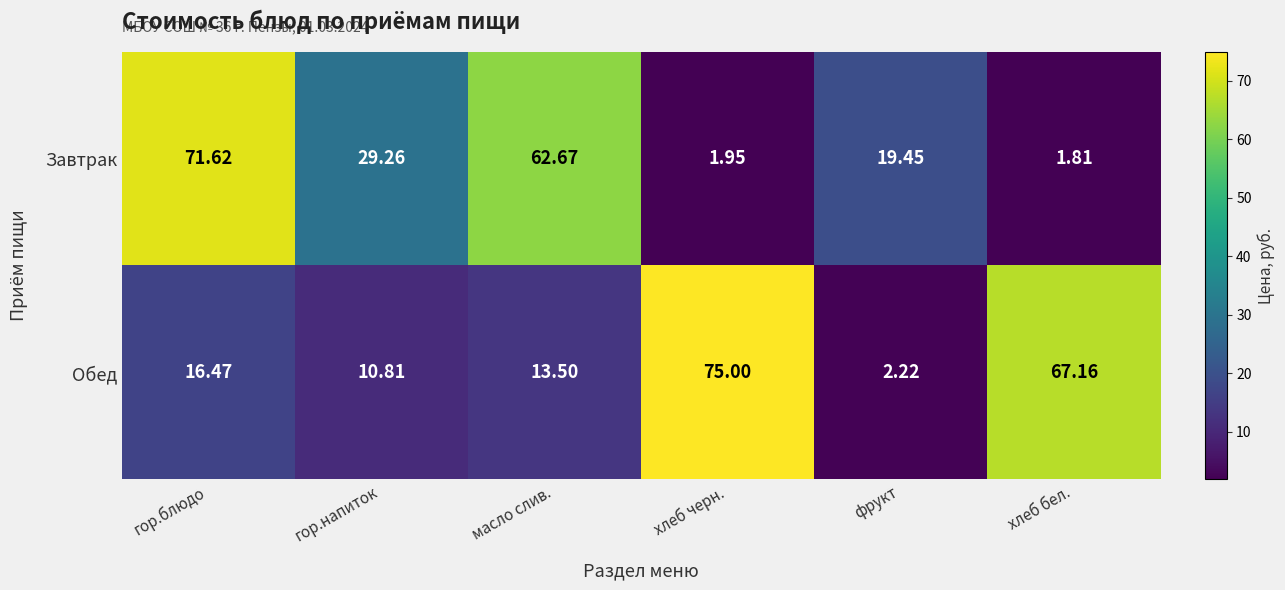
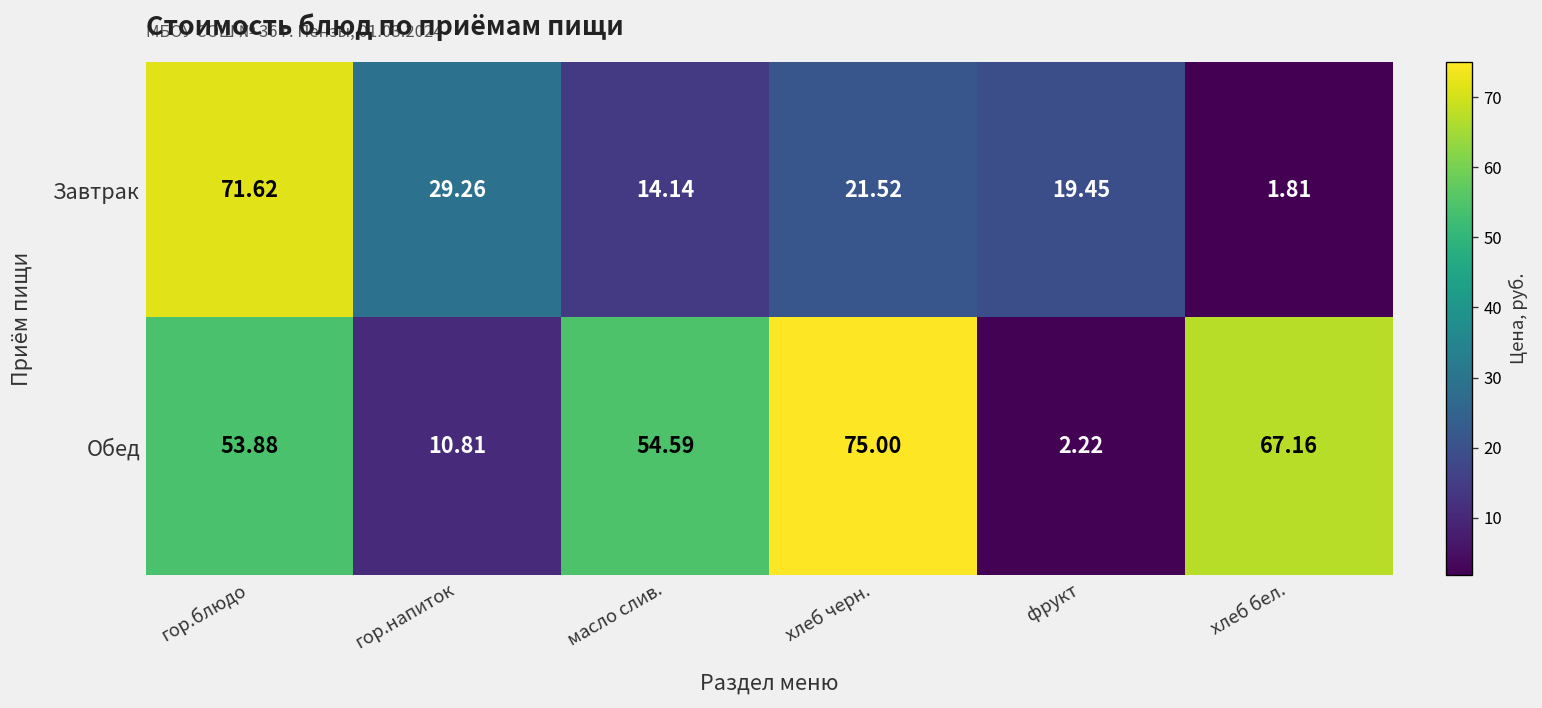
Завтрак, масло слив.: 62.67 -> 14.14
Завтрак, хлеб черн.: 1.95 -> 21.52
Обед, гор.блюдо: 16.47 -> 53.88
Обед, масло слив.: 13.50 -> 54.59
